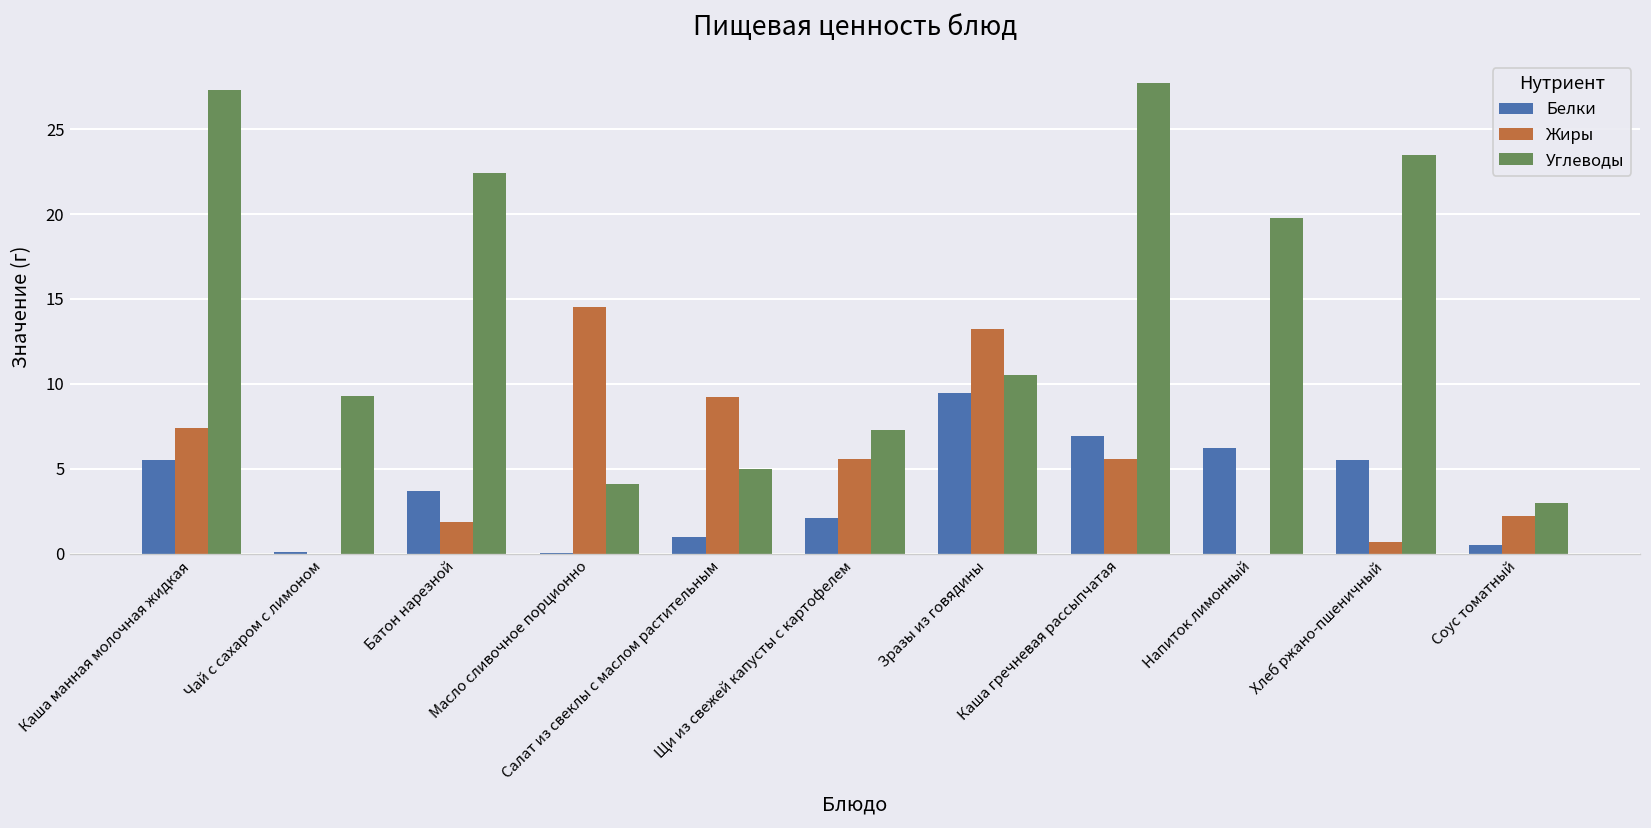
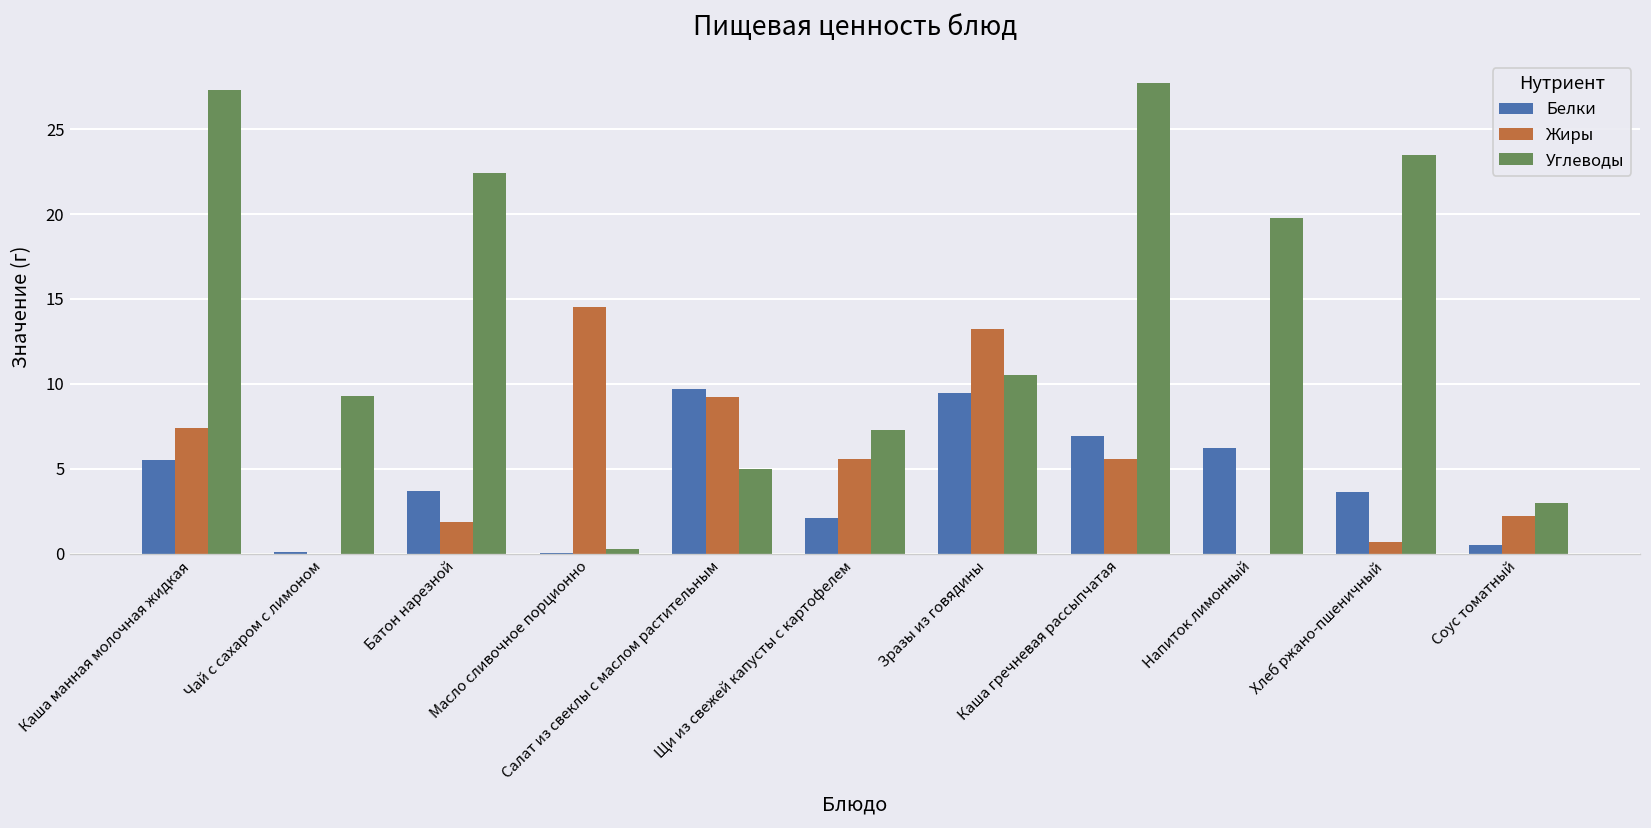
Углеводы, Масло сливочное порционно: 4.1 -> 0.3
Белки, Салат из свеклы с маслом растительным: 1.0 -> 9.7
Белки, Хлеб ржано-пшеничный: 5.5 -> 3.6
